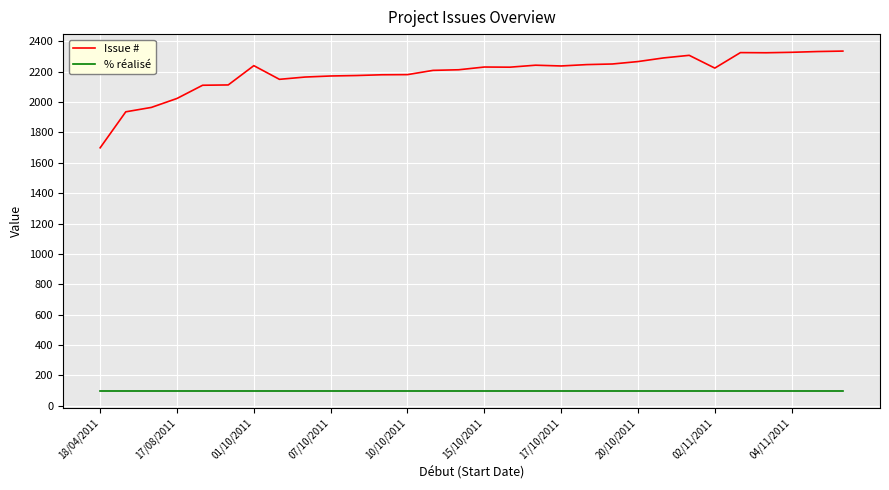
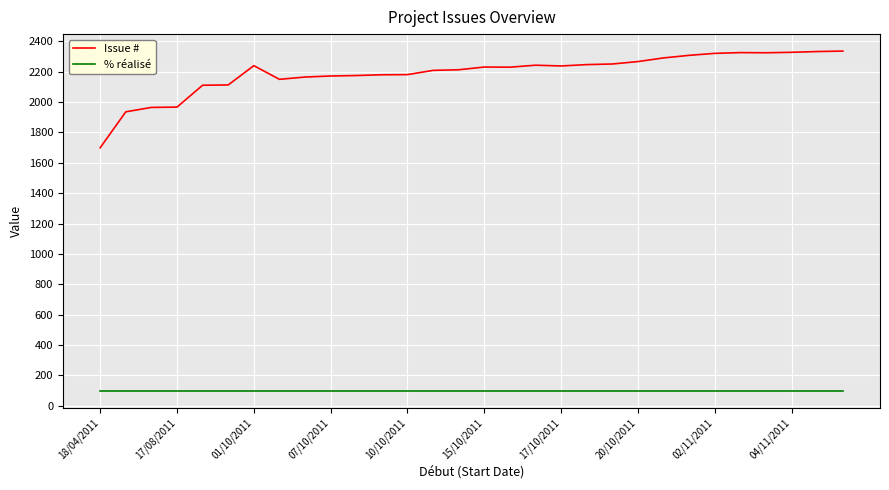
Issue #, 17/08/2011: 2020 -> 1970
Issue #, 02/11/2011: 2220 -> 2320
